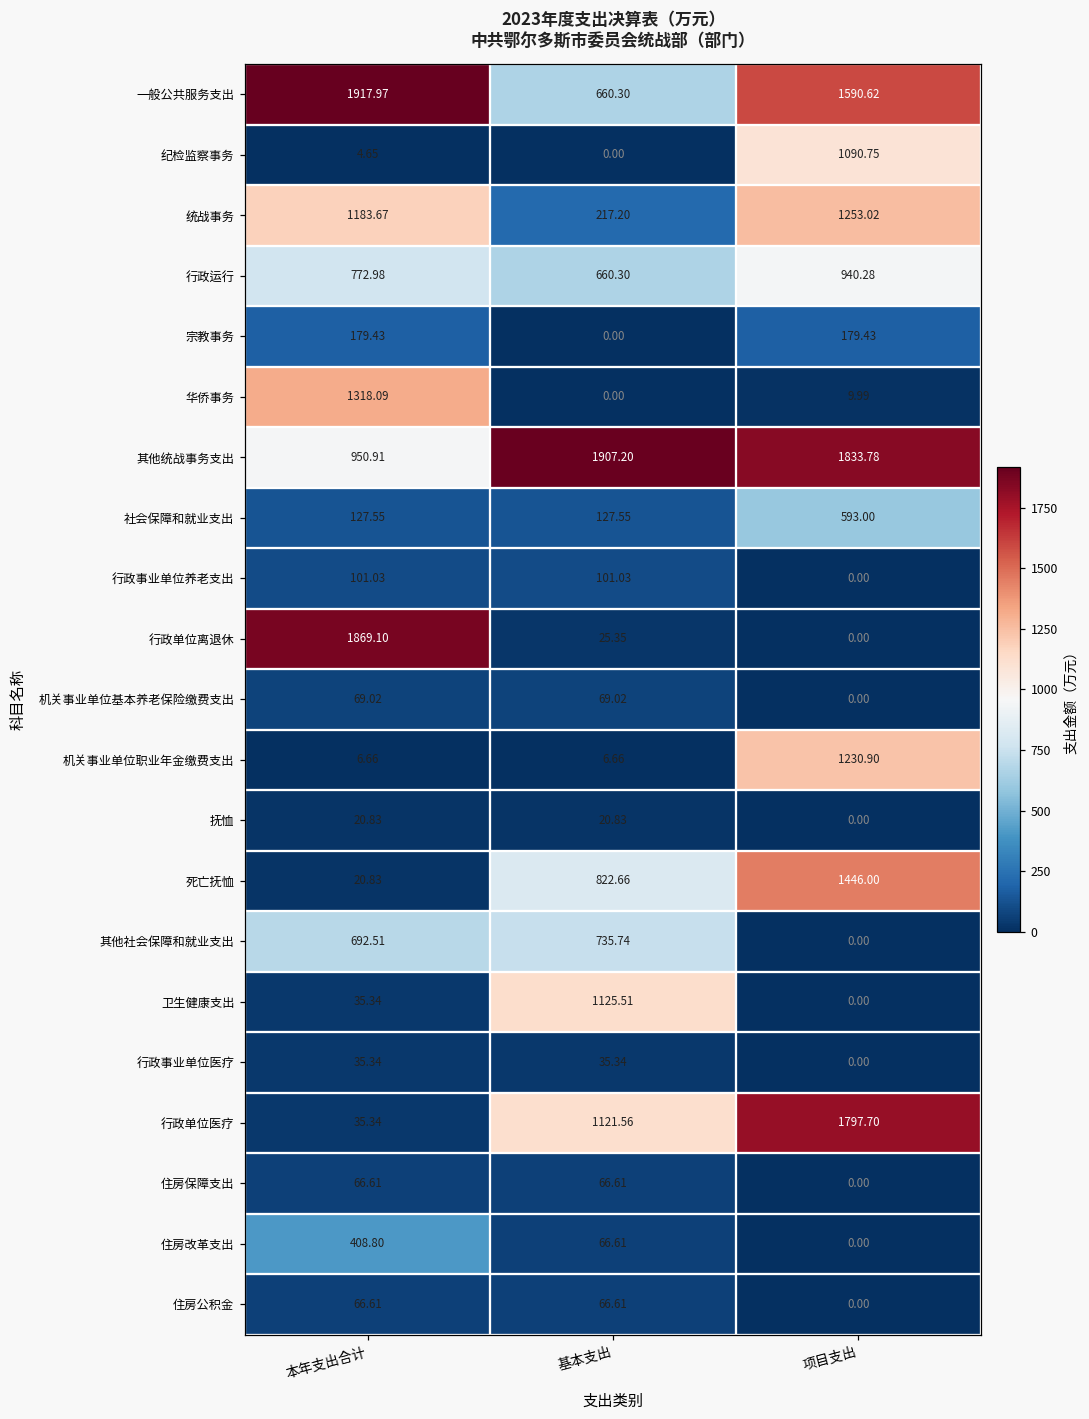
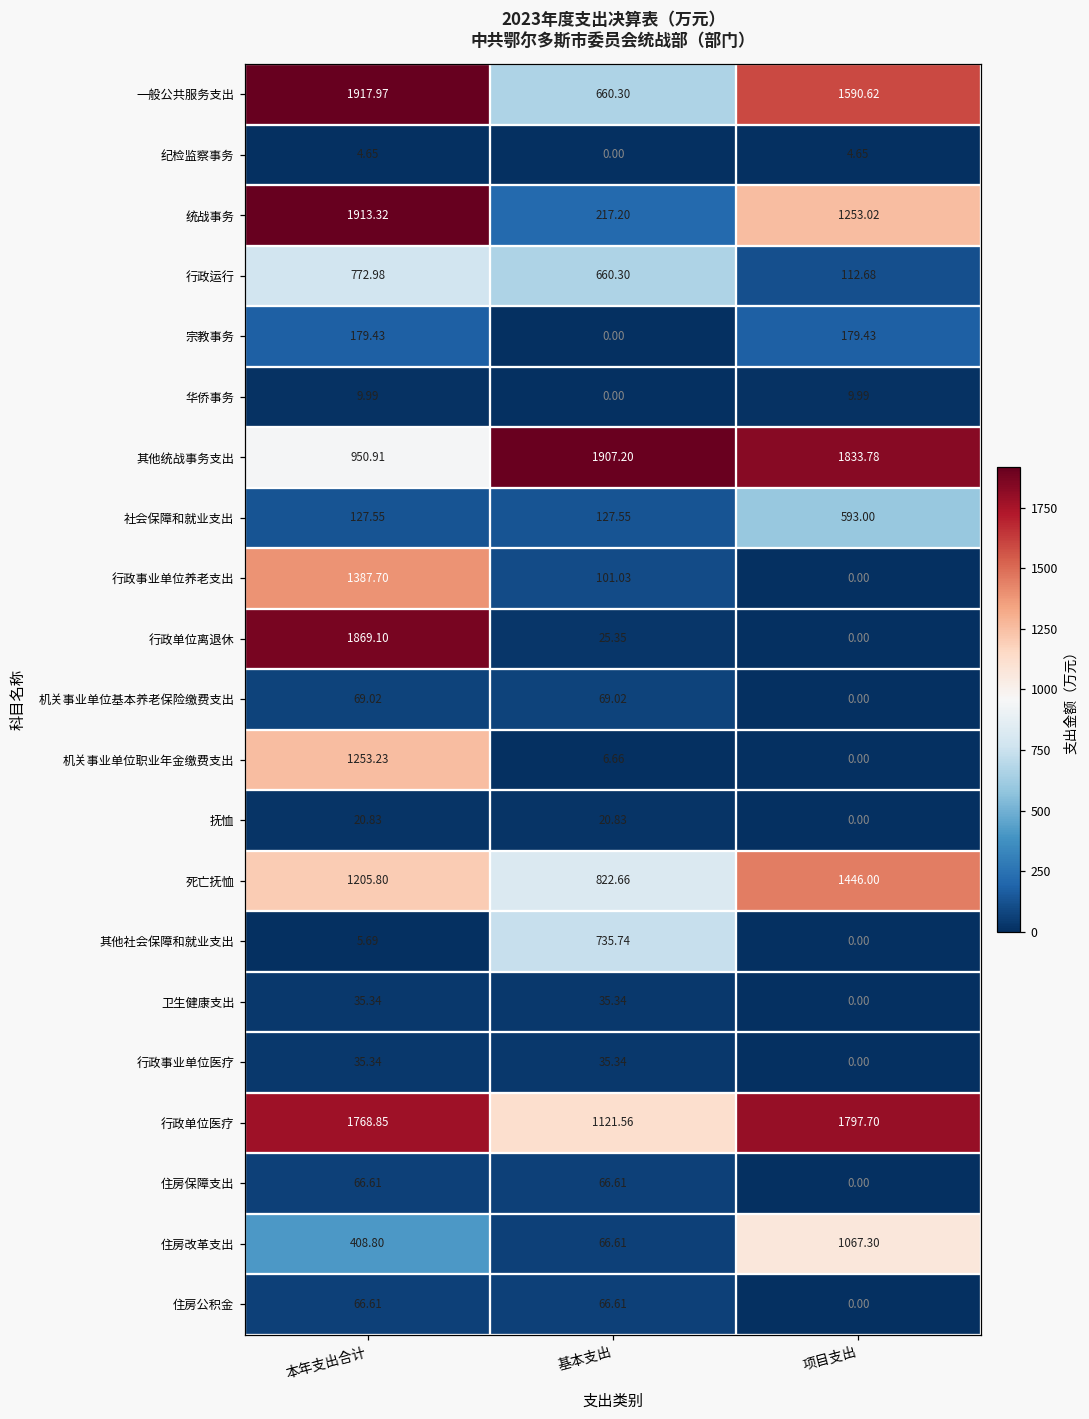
纪检监察事务, 项目支出: 1090.75 -> 4.65
统战事务, 本年支出合计: 1183.67 -> 1913.32
行政运行, 项目支出: 940.28 -> 112.68
华侨事务, 本年支出合计: 1318.09 -> 9.99
行政事业单位养老支出, 本年支出合计: 101.03 -> 1387.70
机关事业单位职业年金缴费支出, 本年支出合计: 6.66 -> 1253.23
机关事业单位职业年金缴费支出, 项目支出: 1230.90 -> 0.00
死亡抚恤, 本年支出合计: 20.83 -> 1205.80
其他社会保障和就业支出, 本年支出合计: 692.51 -> 5.69
卫生健康支出, 基本支出: 1125.51 -> 35.34
行政单位医疗, 本年支出合计: 35.34 -> 1768.85
住房改革支出, 项目支出: 0.00 -> 1067.30
